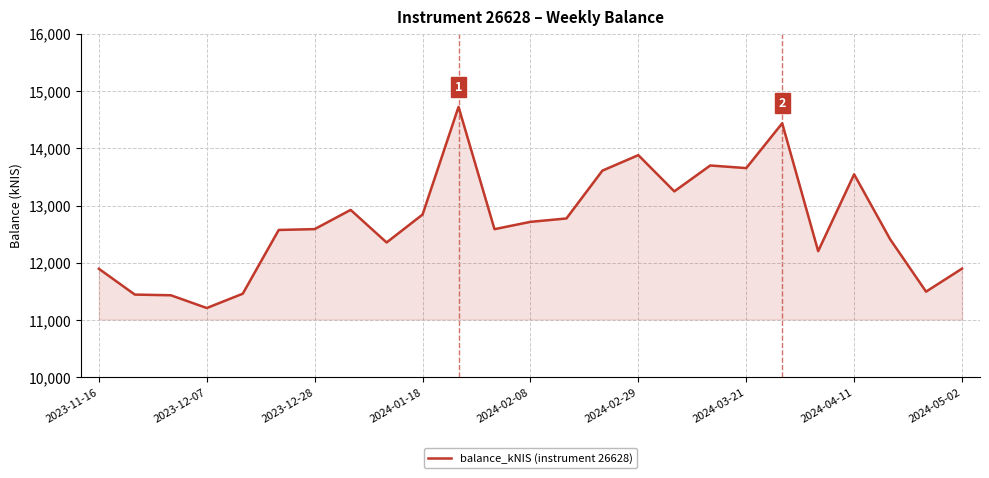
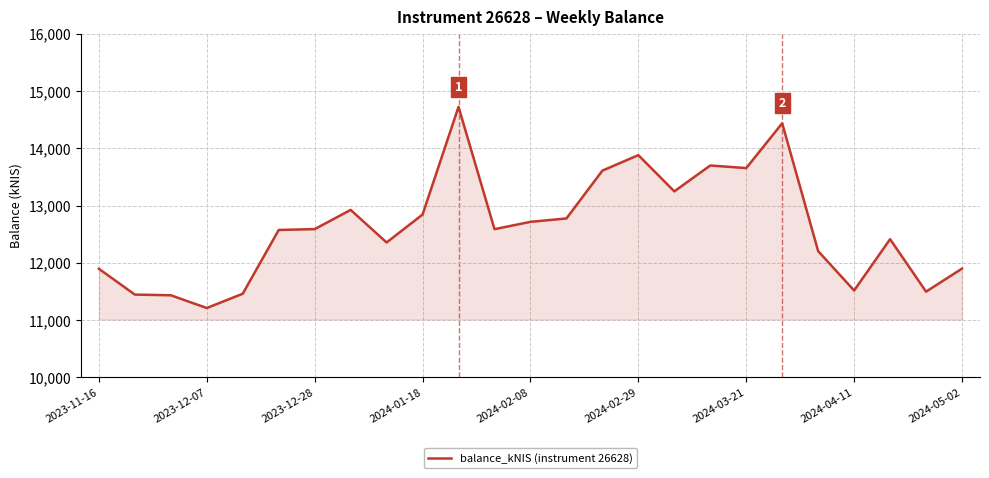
2024-04-11: 13,500 -> 11,500
